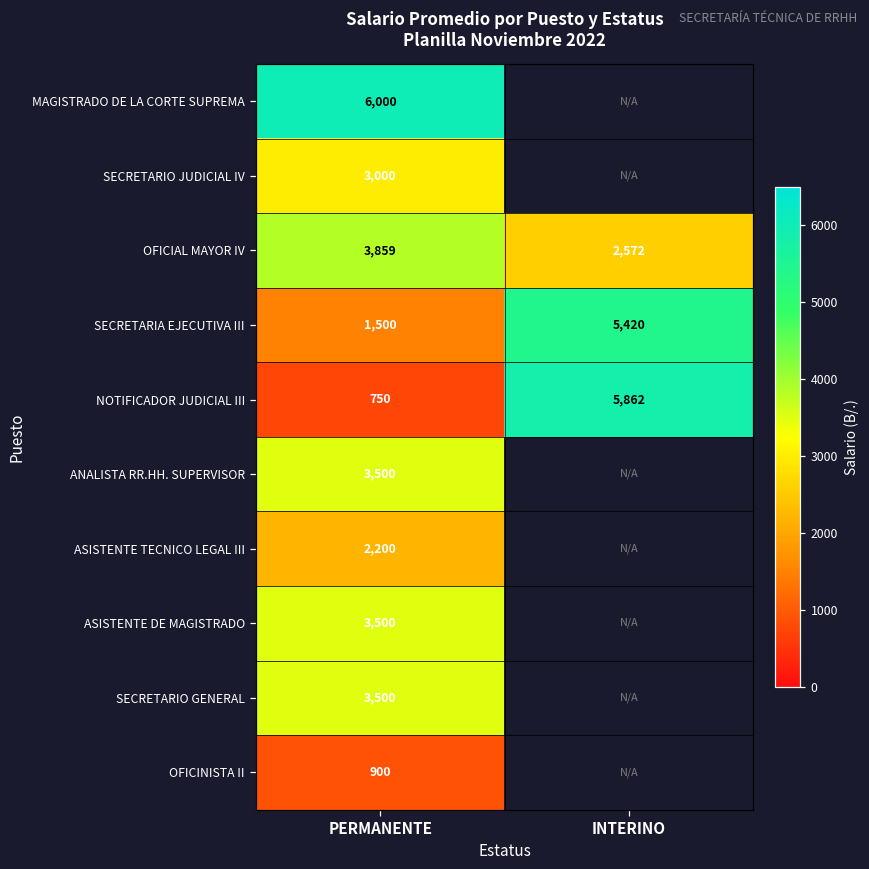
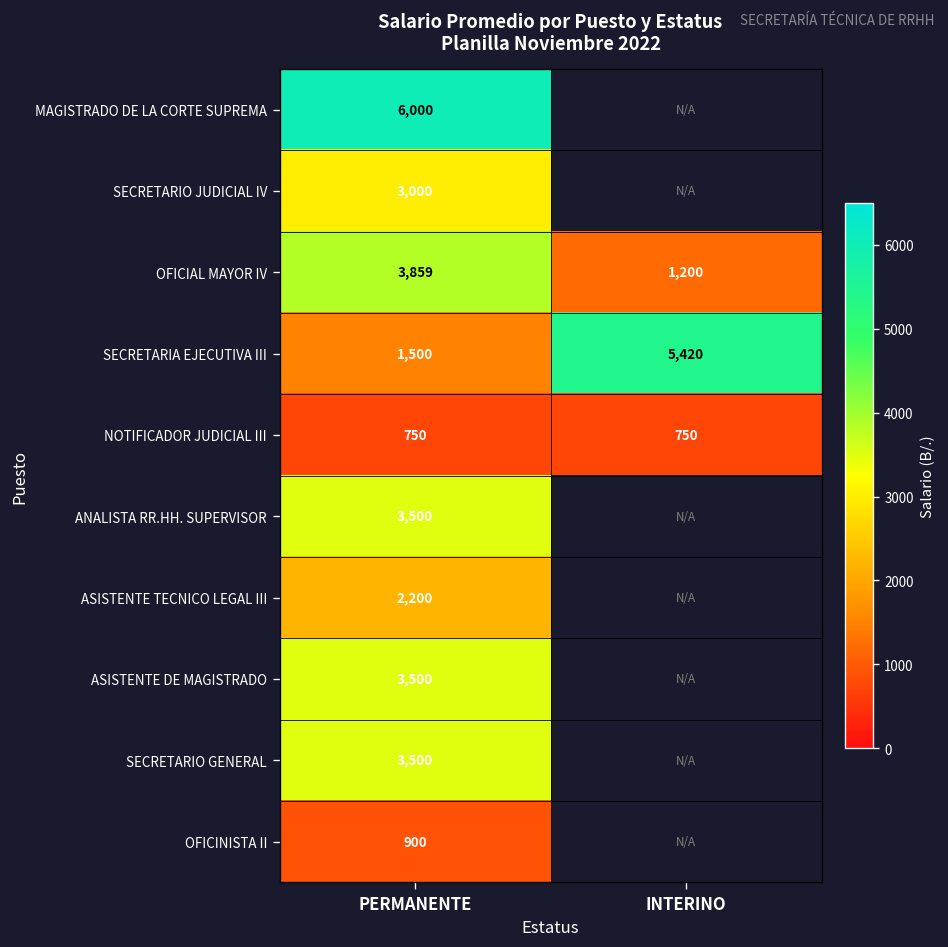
OFICIAL MAYOR IV, INTERINO: 2,572 -> 1,200
NOTIFICADOR JUDICIAL III, INTERINO: 5,862 -> 750
